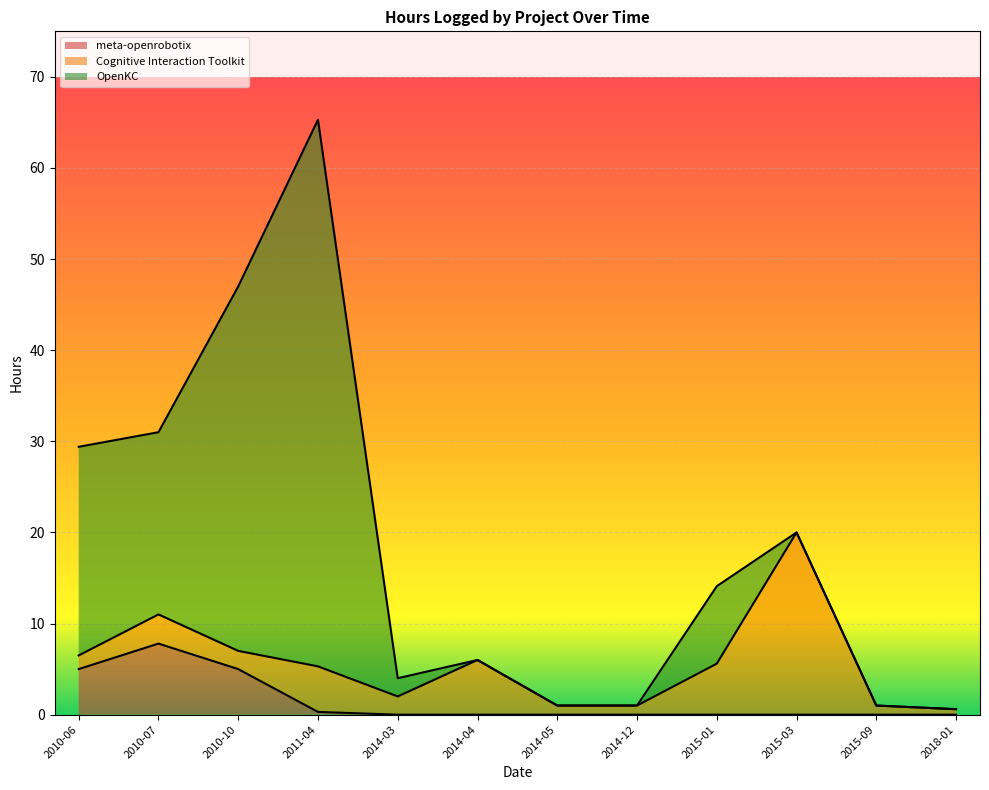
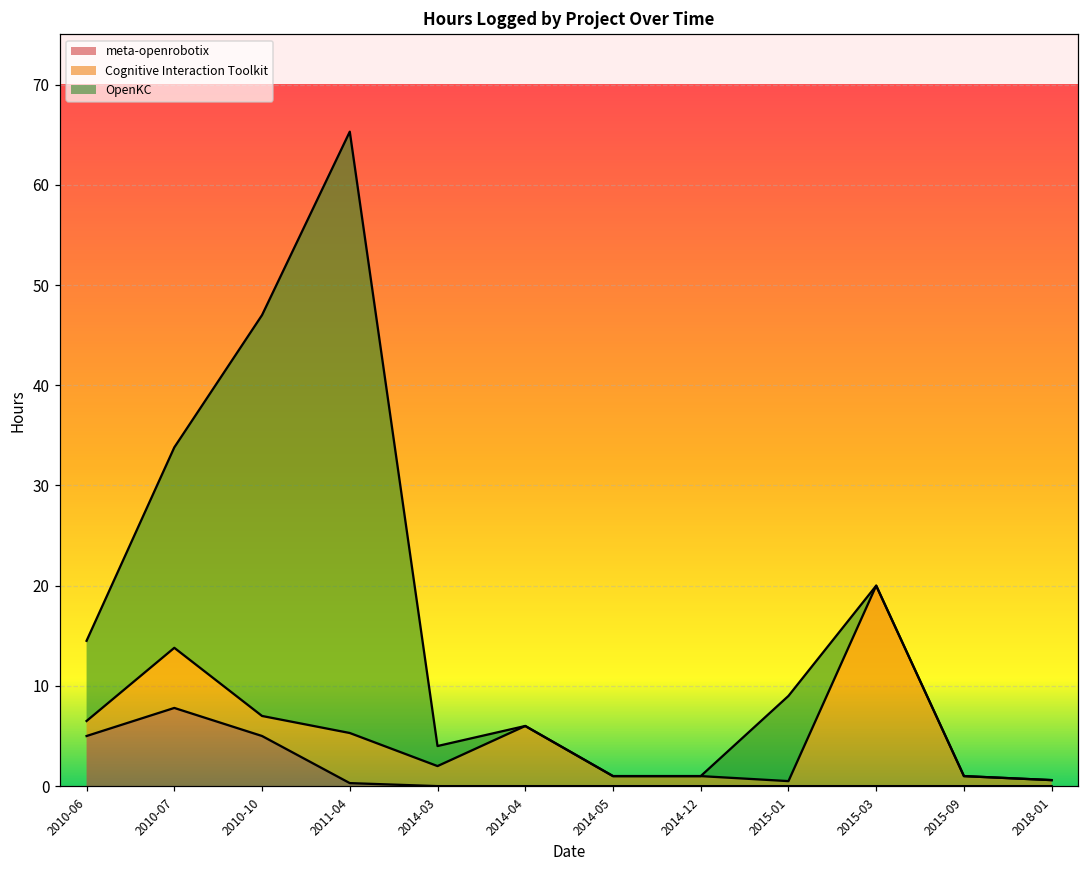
OpenKC, 2010-06: 23 -> 8
Cognitive Interaction Toolkit, 2010-07: 3 -> 6
Cognitive Interaction Toolkit, 2015-01: 6 -> 1
